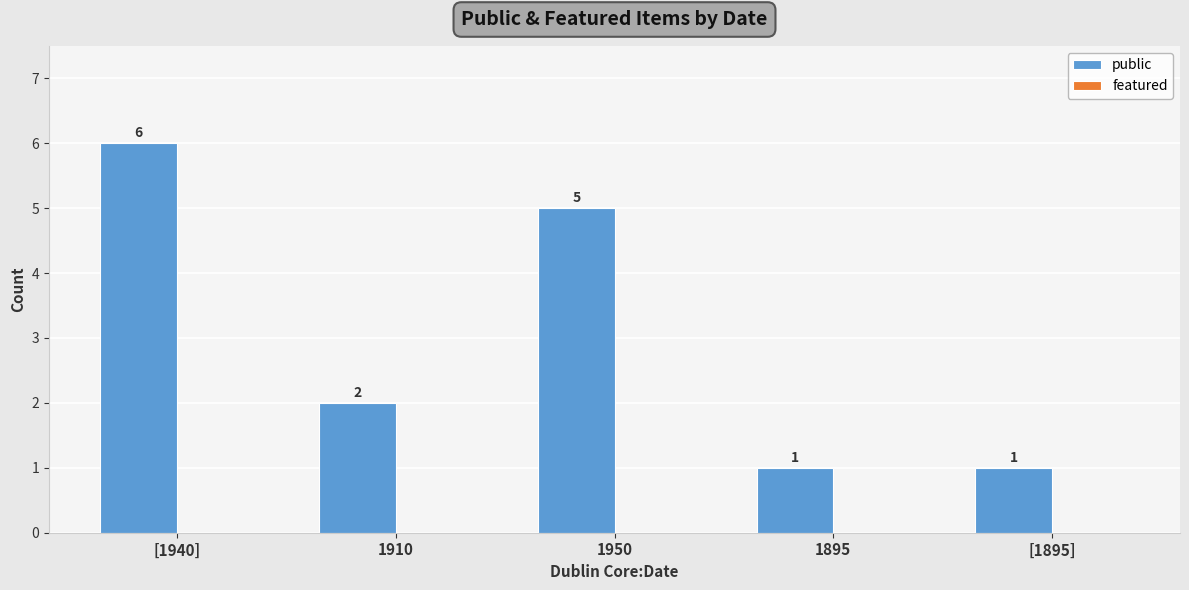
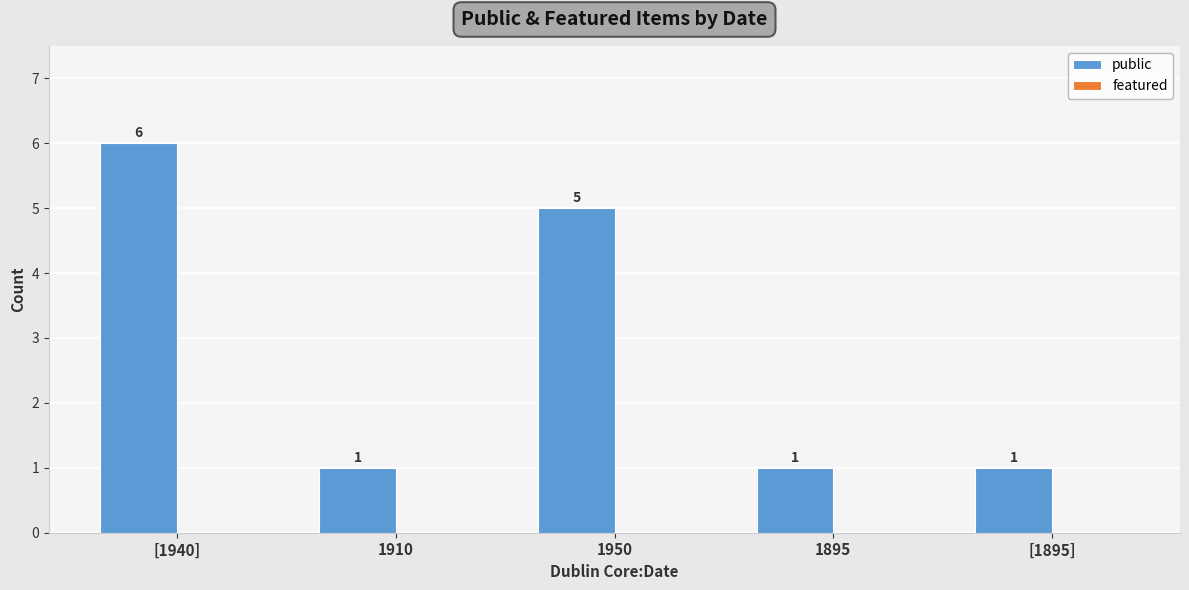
public, 1910: 2 -> 1
